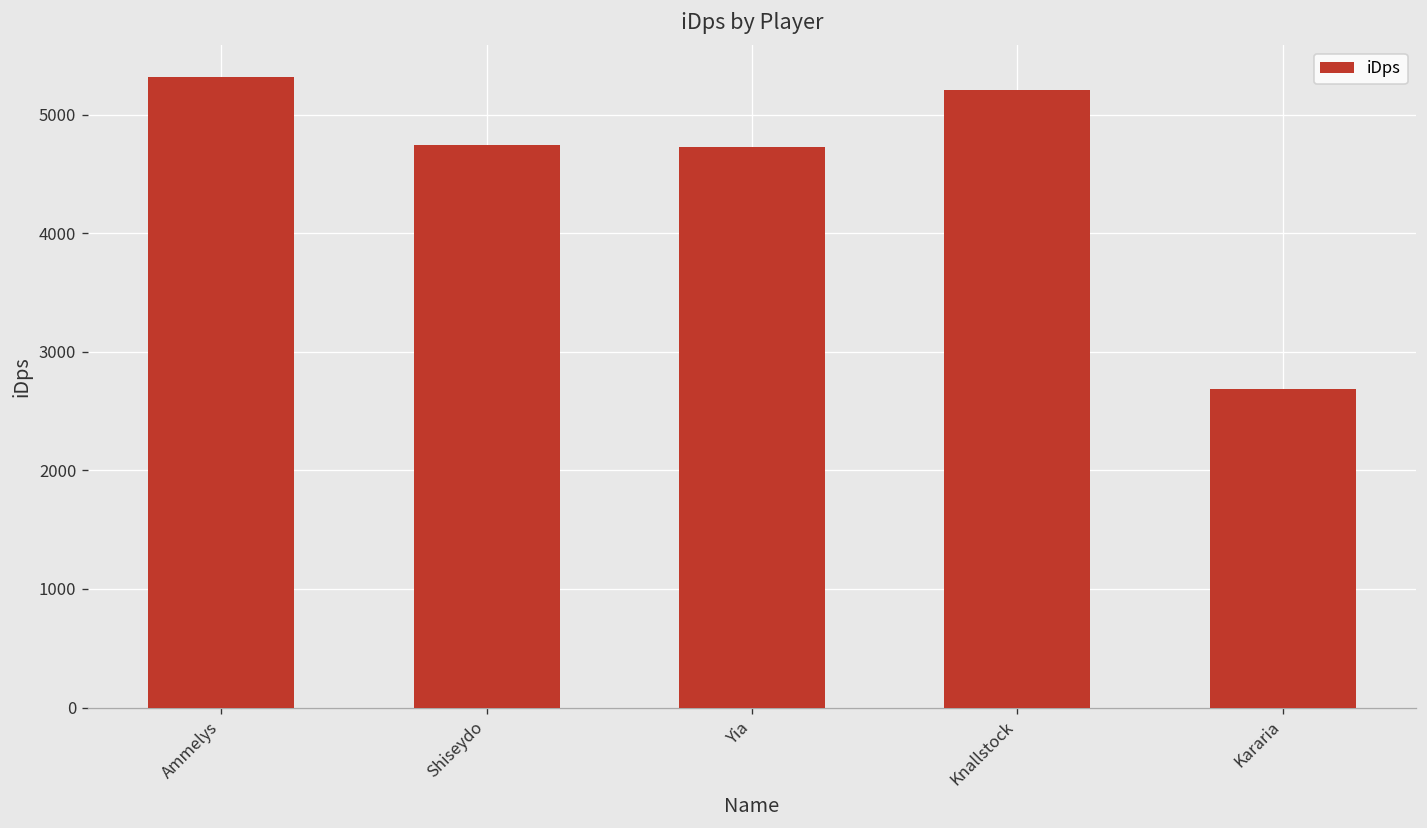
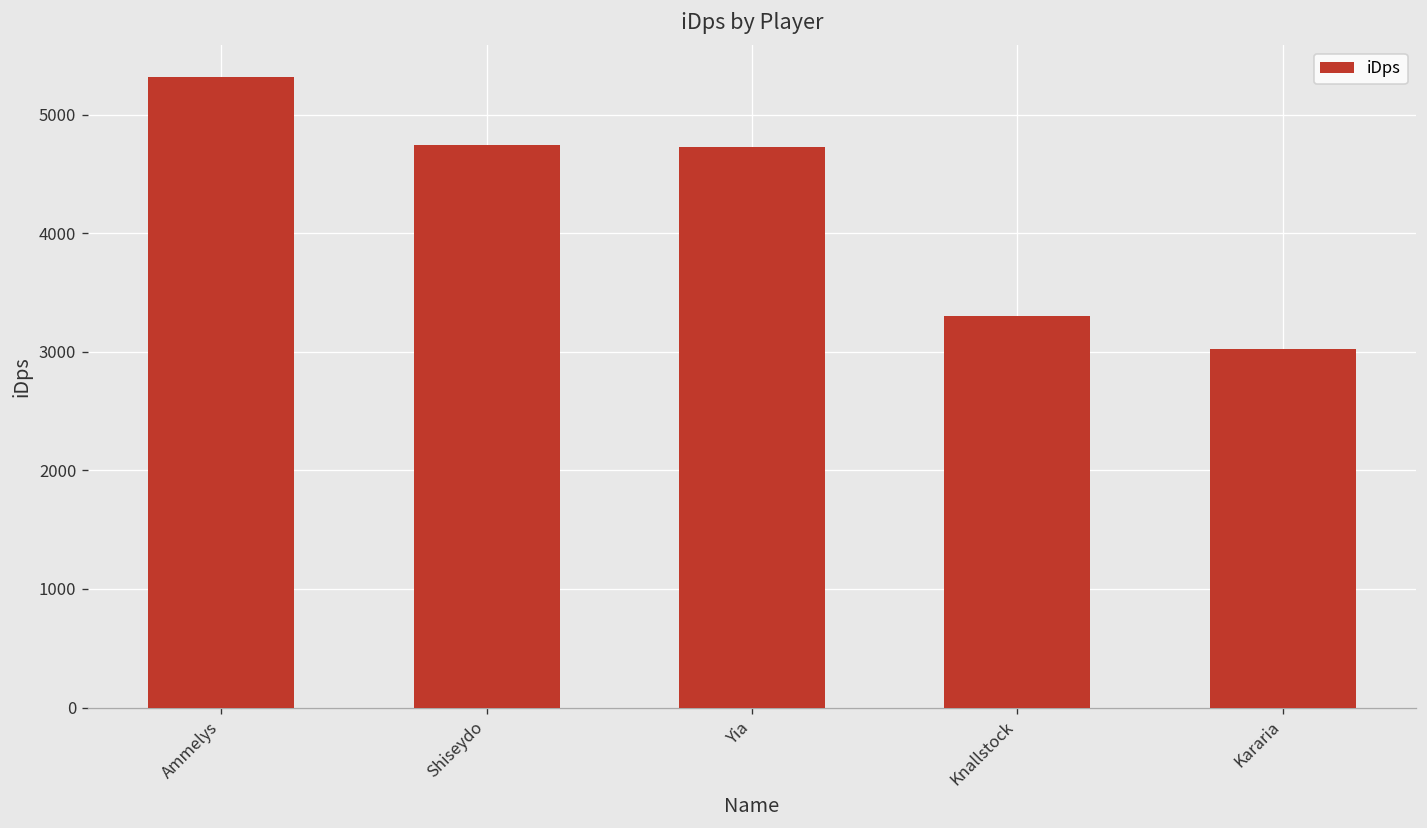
Knallstock: 5200 -> 3300
Kararia: 2700 -> 3000
